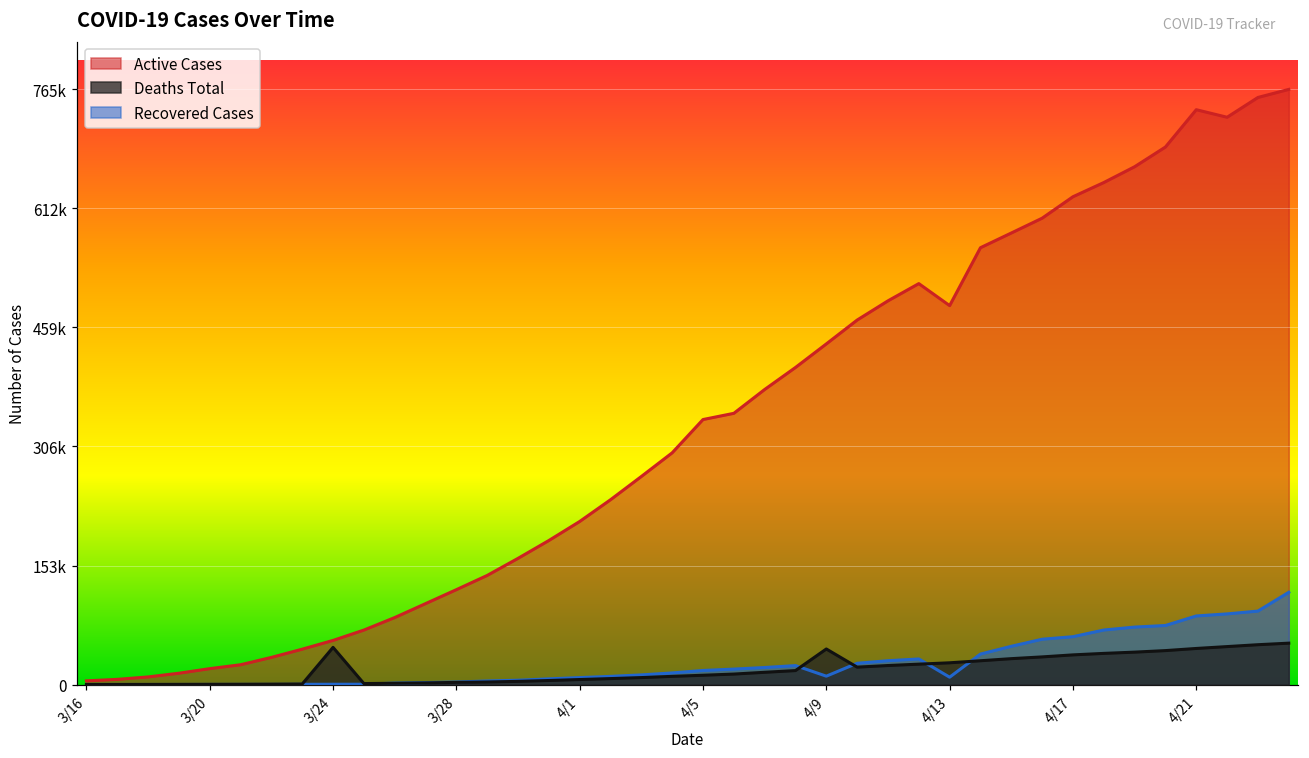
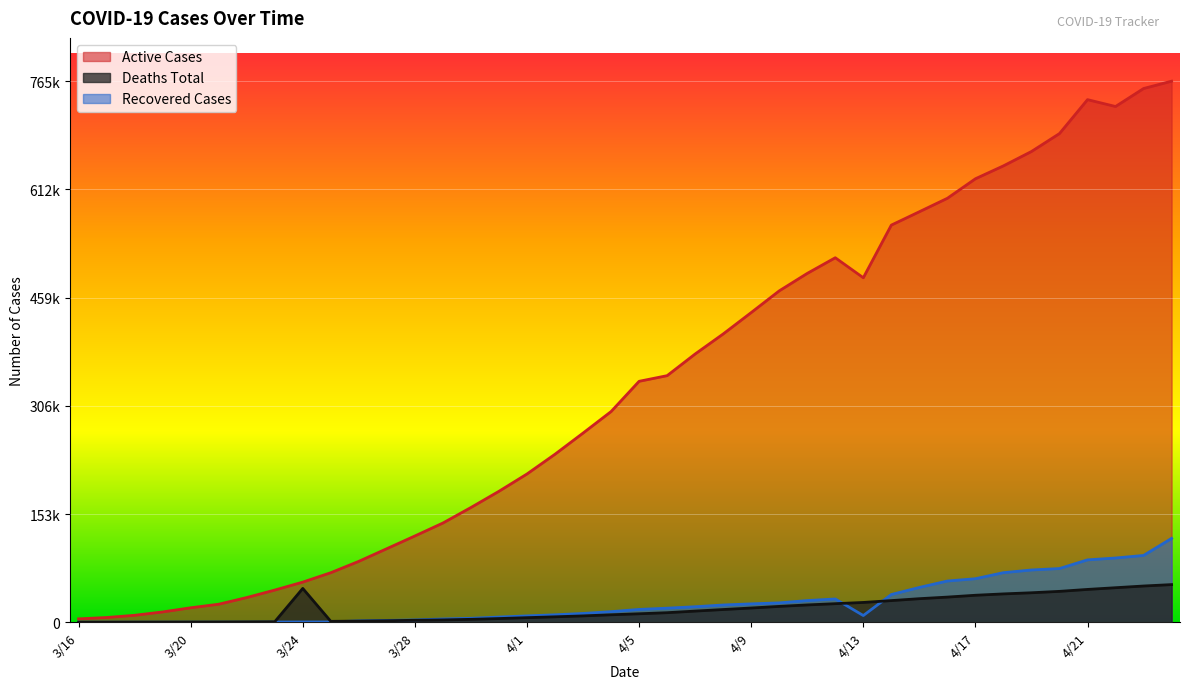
Deaths Total, 4/9: 50000 -> 20000
Recovered Cases, 4/9: 10000 -> 30000
